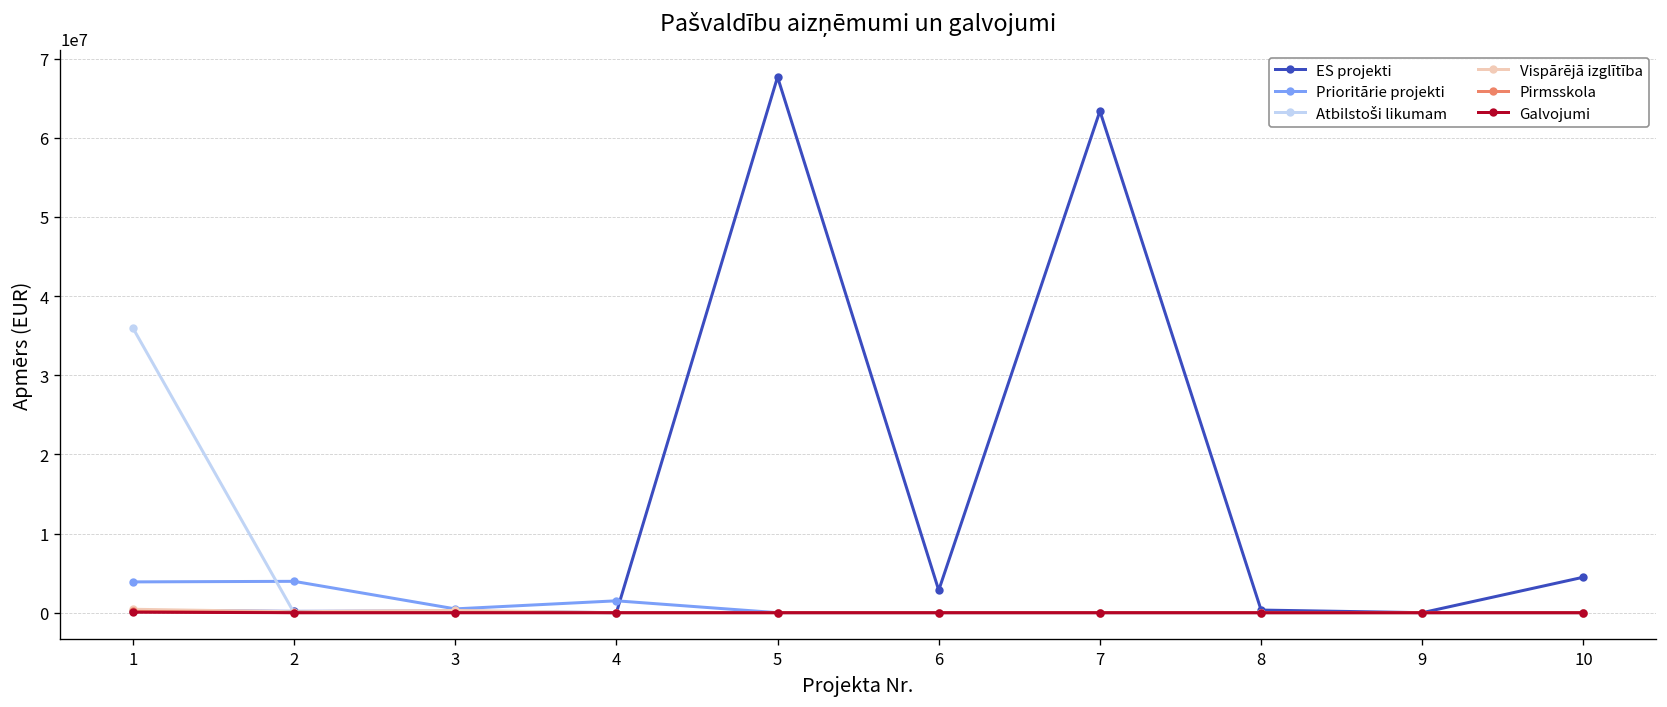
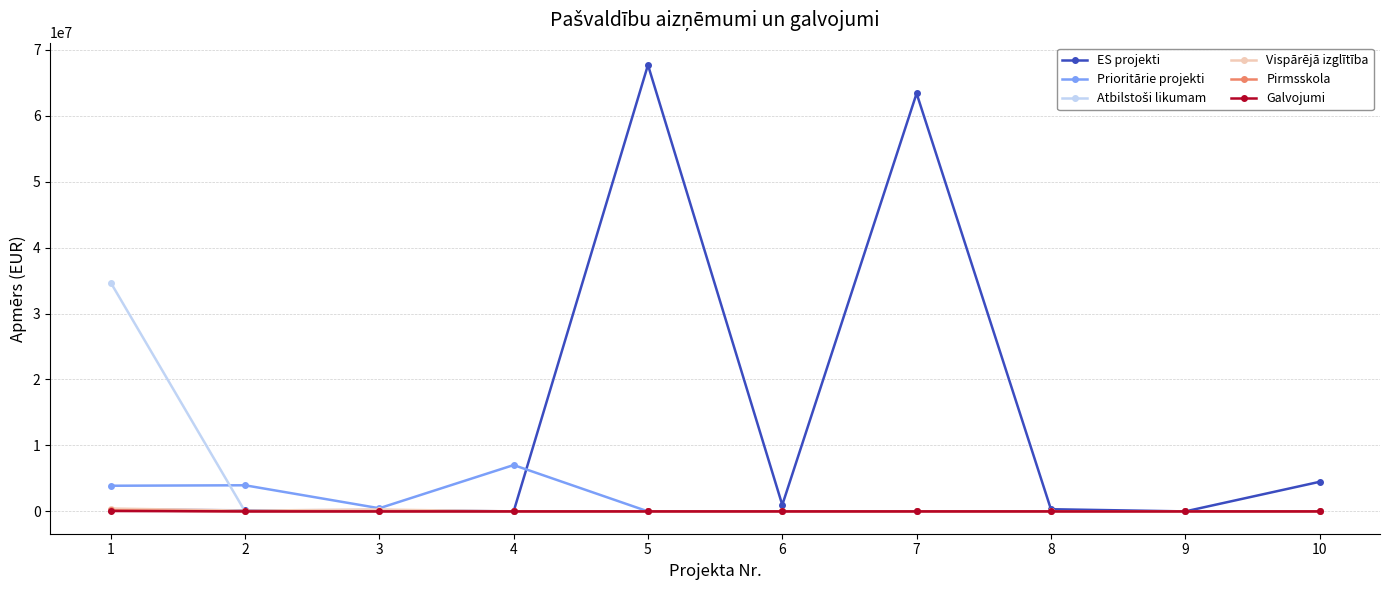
Atbilstoši likumam, 1: 36000000 -> 35000000
Prioritārie projekti, 4: 2000000 -> 7000000
ES projekti, 6: 3000000 -> 1000000
